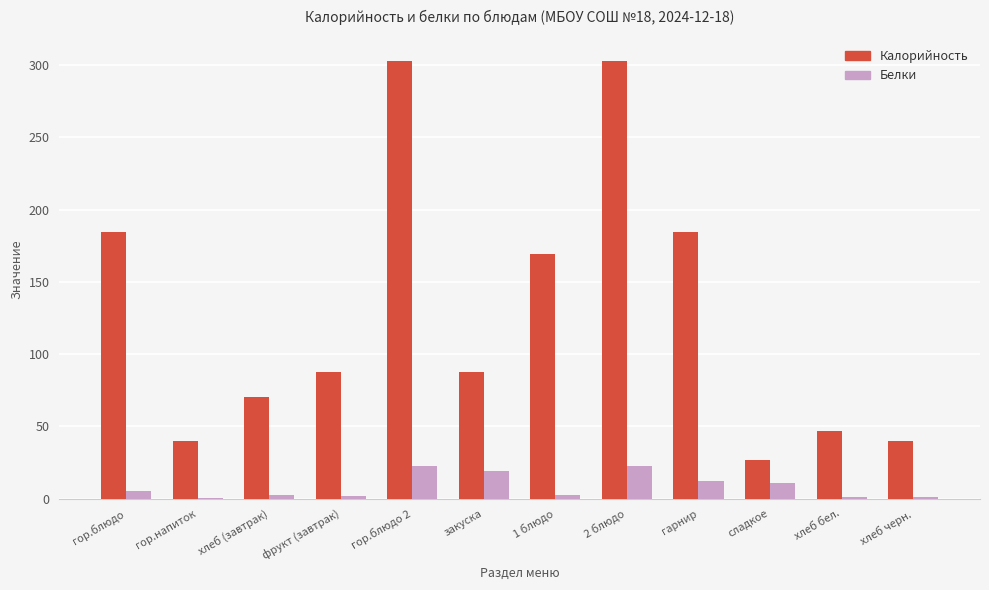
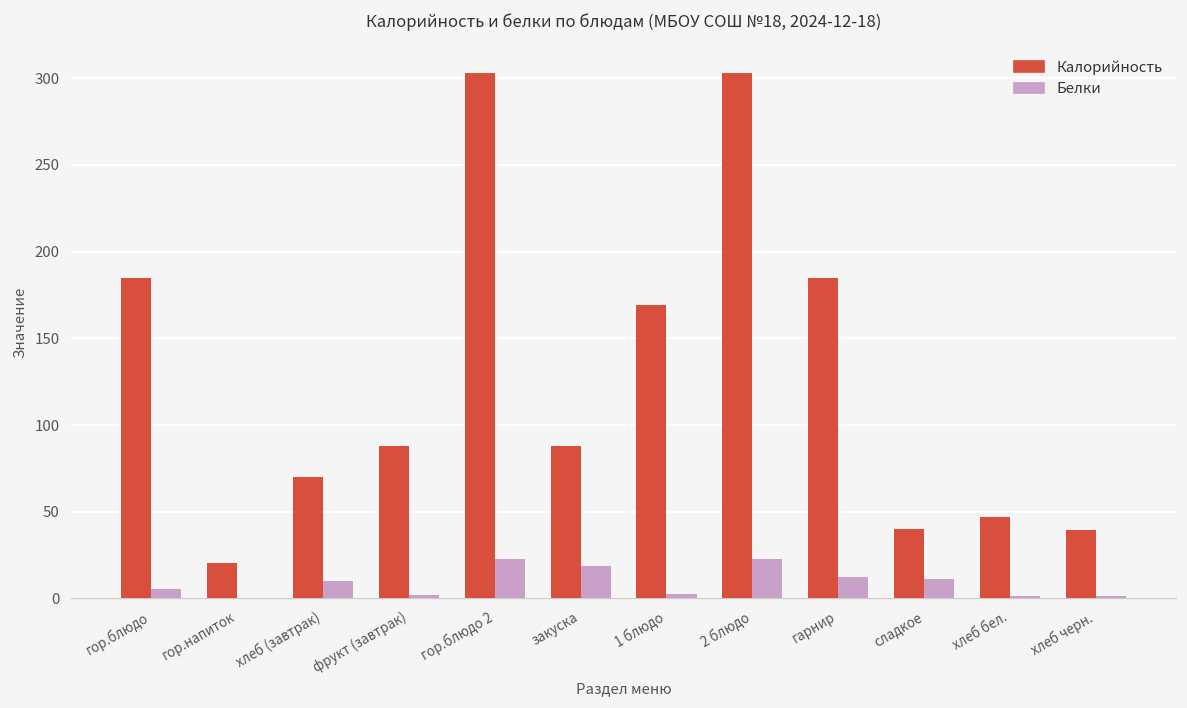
Калорийность, гор.напиток: 40 -> 21
Белки, хлеб (завтрак): 2 -> 10
Калорийность, сладкое: 27 -> 40
